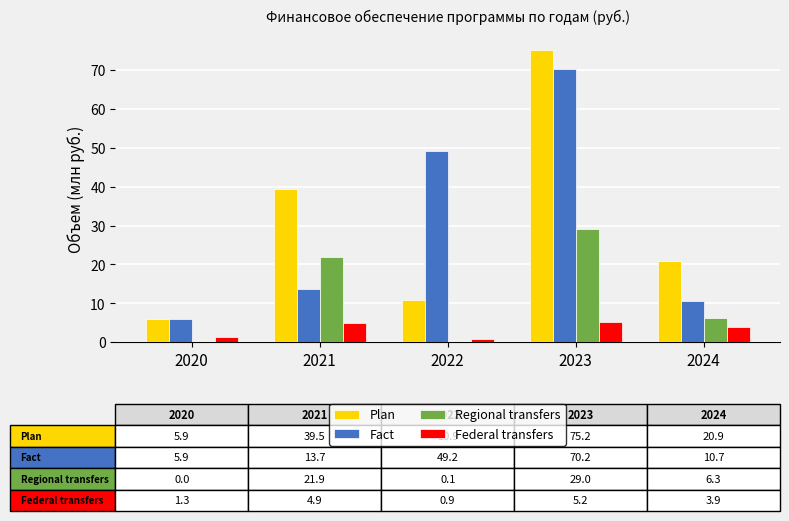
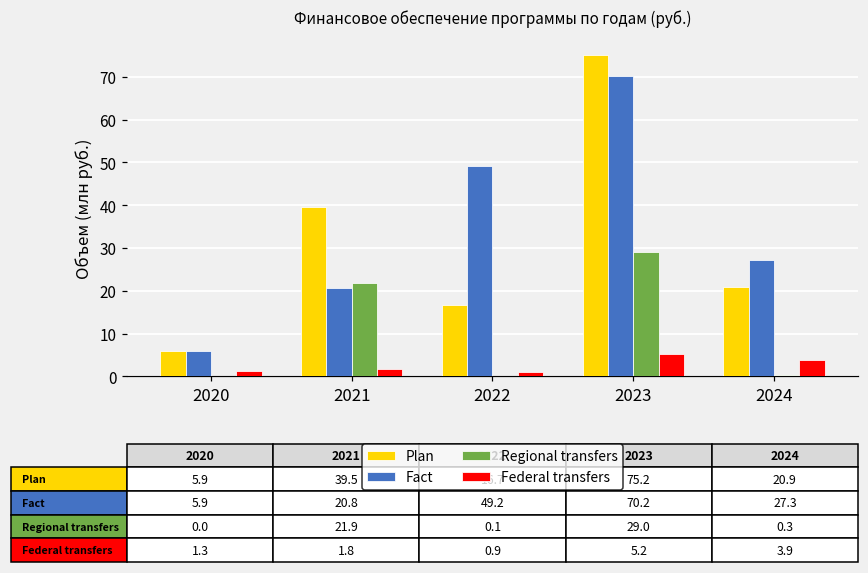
Fact, 2021: 13.7 -> 20.8
Federal transfers, 2021: 4.9 -> 1.8
Plan, 2022: 11 -> 17
Fact, 2024: 10.7 -> 27.3
Regional transfers, 2024: 6.3 -> 0.3
